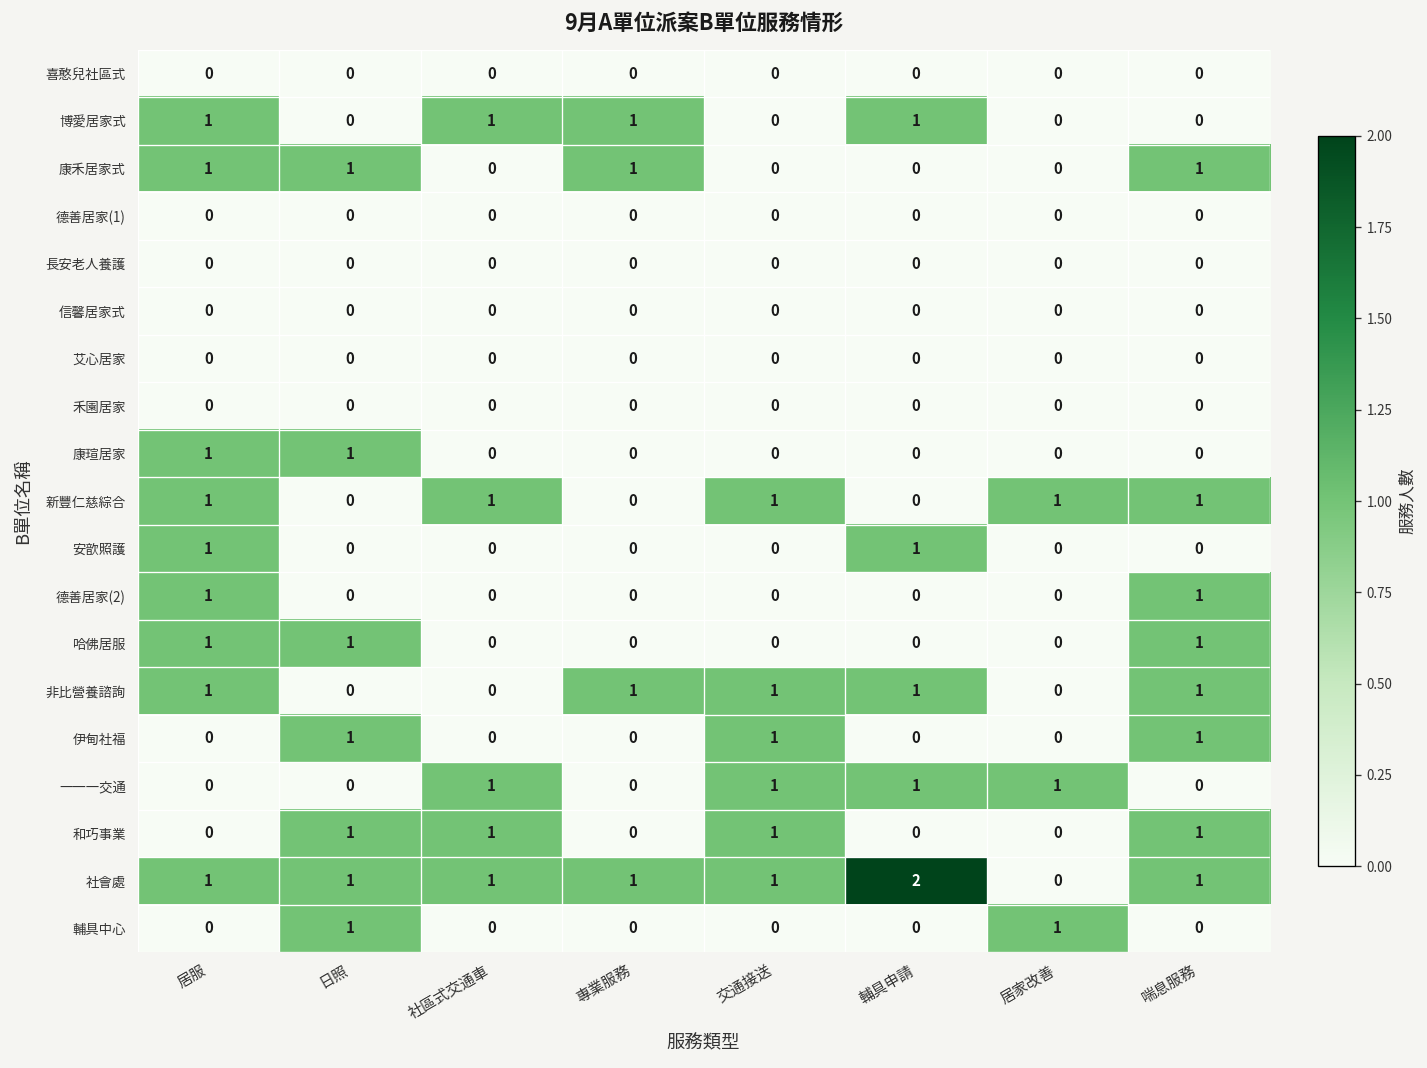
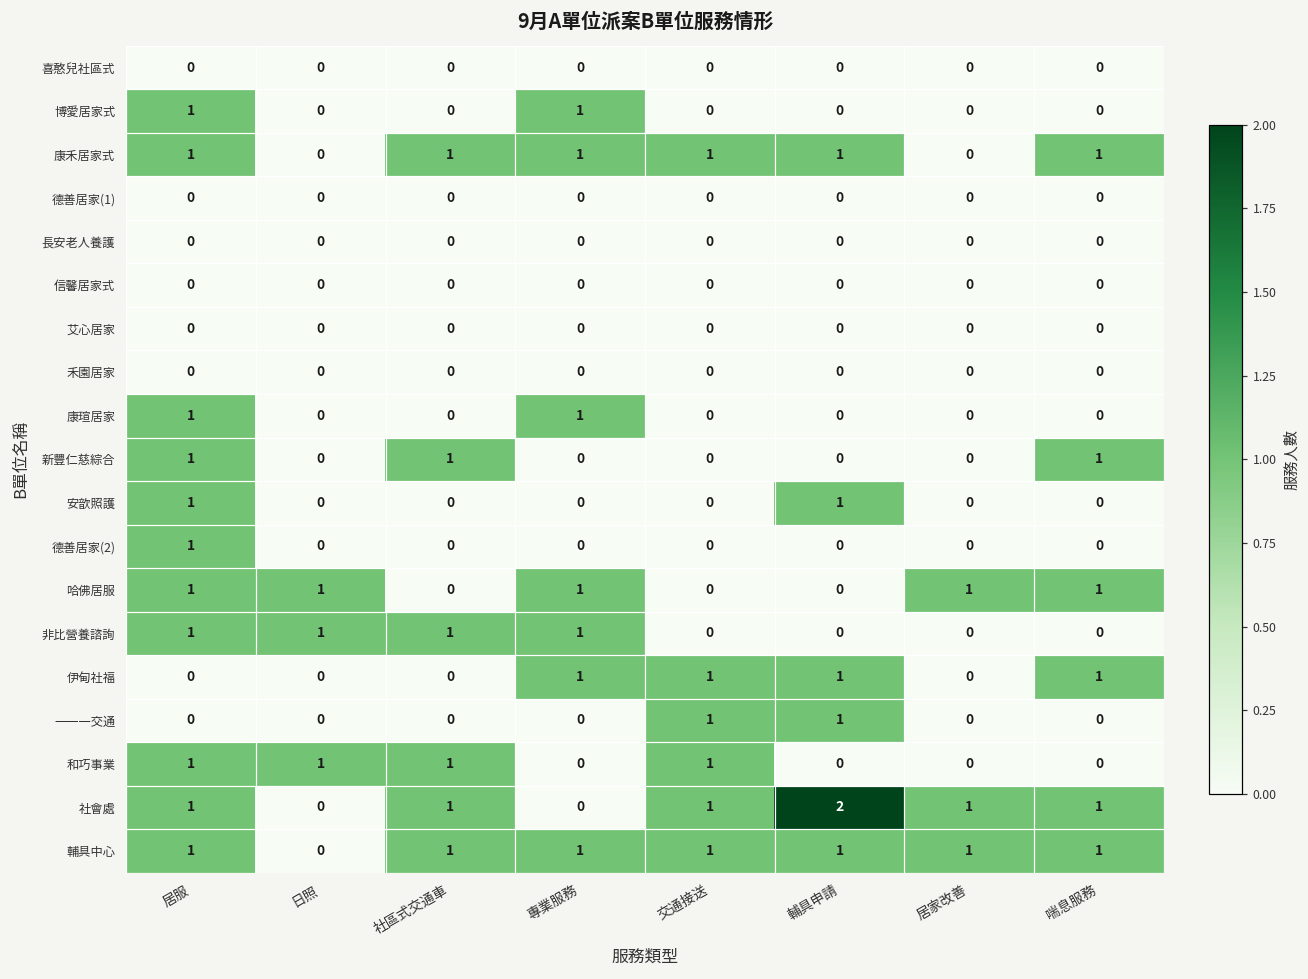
博愛居家式, 社區式交通車: 1 -> 0
博愛居家式, 輔具申請: 1 -> 0
康禾居家式, 日照: 1 -> 0
康禾居家式, 社區式交通車: 0 -> 1
康禾居家式, 交通接送: 0 -> 1
康禾居家式, 輔具申請: 0 -> 1
康瑄居家, 日照: 1 -> 0
康瑄居家, 專業服務: 0 -> 1
新豐仁慈綜合, 交通接送: 1 -> 0
新豐仁慈綜合, 居家改善: 1 -> 0
德善居家(2), 喘息服務: 1 -> 0
哈佛居服, 專業服務: 0 -> 1
哈佛居服, 居家改善: 0 -> 1
非比營養諮詢, 日照: 0 -> 1
非比營養諮詢, 社區式交通車: 0 -> 1
非比營養諮詢, 交通接送: 1 -> 0
非比營養諮詢, 輔具申請: 1 -> 0
非比營養諮詢, 喘息服務: 1 -> 0
伊甸社福, 日照: 1 -> 0
伊甸社福, 專業服務: 0 -> 1
伊甸社福, 輔具申請: 0 -> 1
一一一交通, 社區式交通車: 1 -> 0
一一一交通, 居家改善: 1 -> 0
和巧事業, 居服: 0 -> 1
和巧事業, 喘息服務: 1 -> 0
社會處, 日照: 1 -> 0
社會處, 專業服務: 1 -> 0
社會處, 居家改善: 0 -> 1
輔具中心, 居服: 0 -> 1
輔具中心, 日照: 1 -> 0
輔具中心, 社區式交通車: 0 -> 1
輔具中心, 專業服務: 0 -> 1
輔具中心, 交通接送: 0 -> 1
輔具中心, 輔具申請: 0 -> 1
輔具中心, 喘息服務: 0 -> 1
